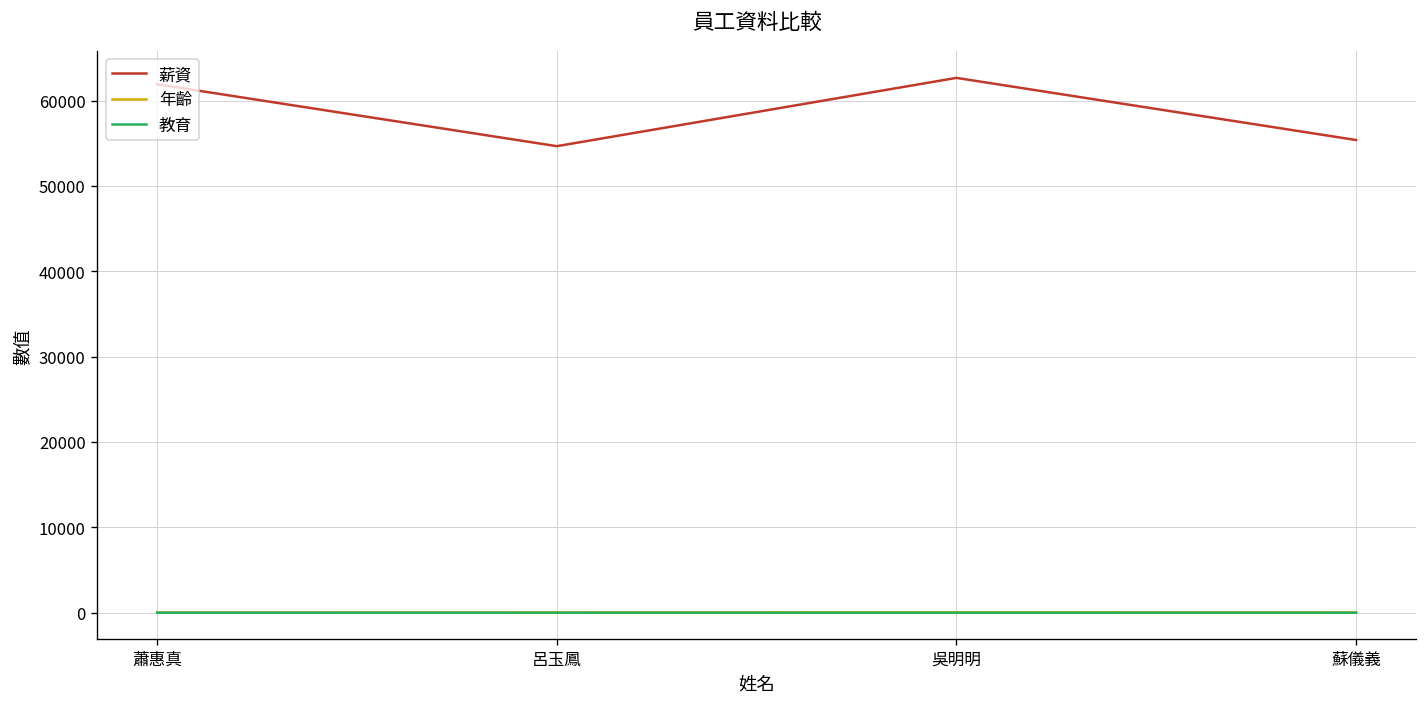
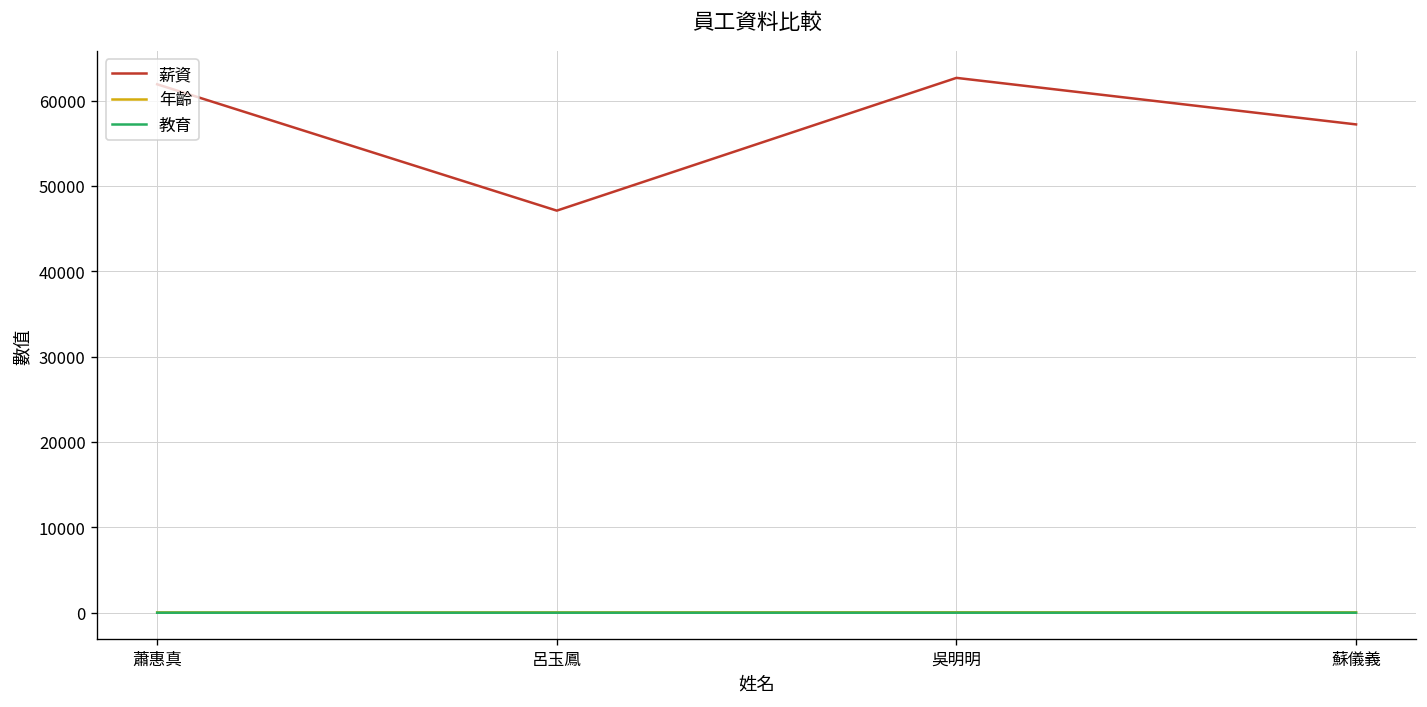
薪資, 呂玉鳳: 55000 -> 47000
薪資, 蘇儀義: 55000 -> 57000
